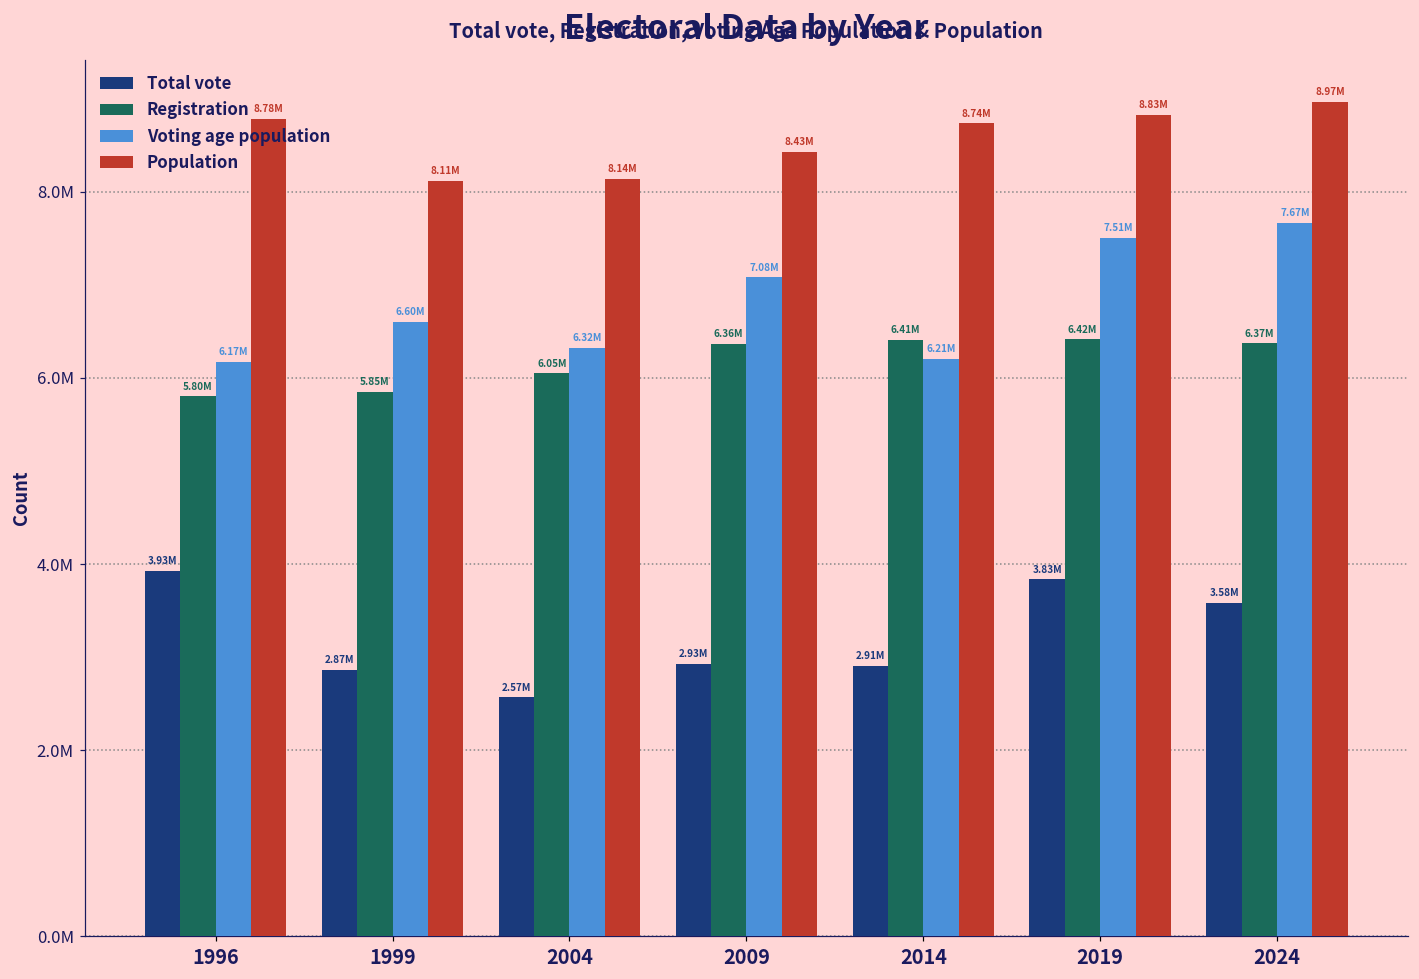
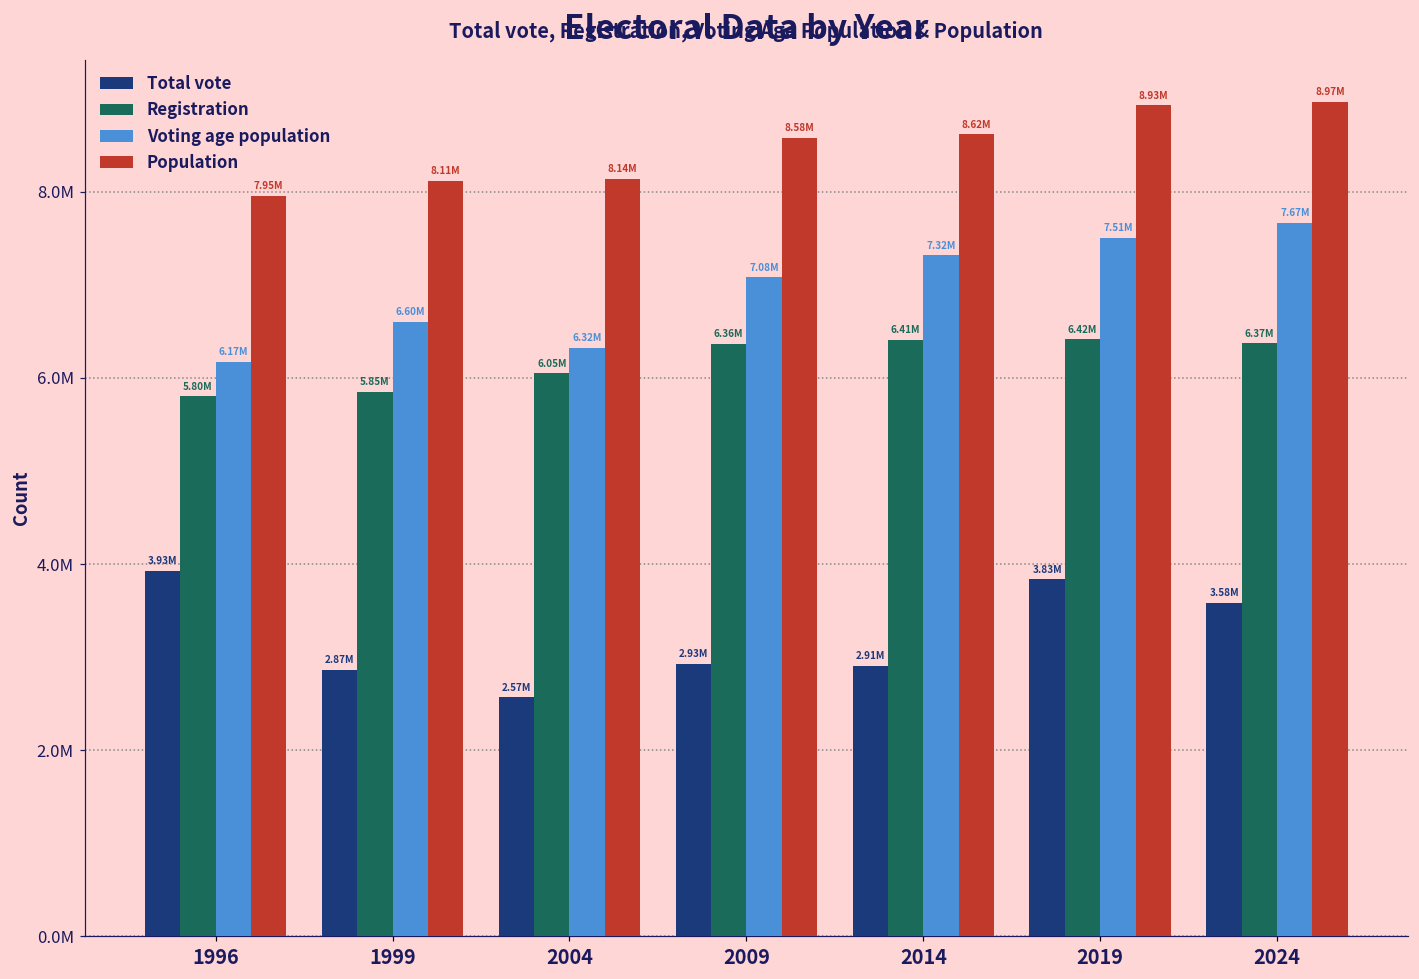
Population, 1996: 8.78M -> 7.95M
Population, 2009: 8.43M -> 8.58M
Voting age population, 2014: 6.21M -> 7.32M
Population, 2014: 8.74M -> 8.62M
Population, 2019: 8.83M -> 8.93M
